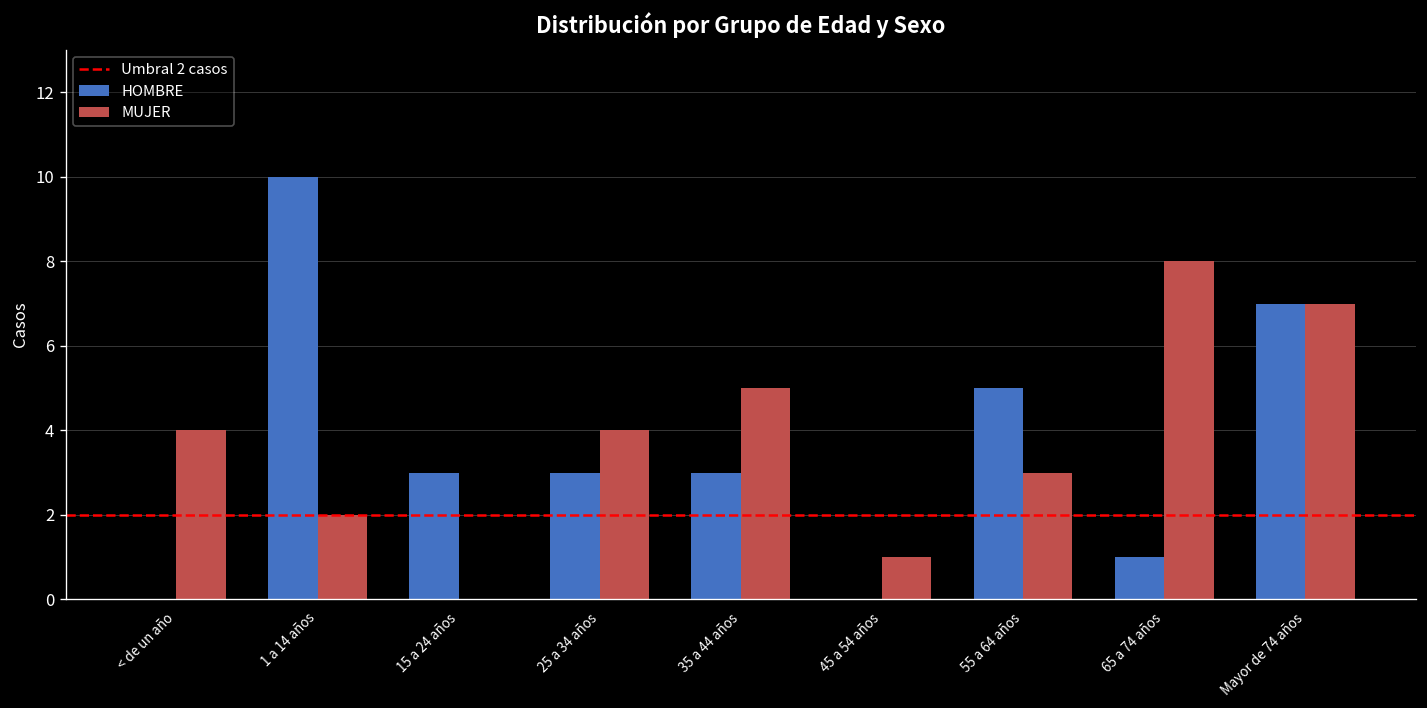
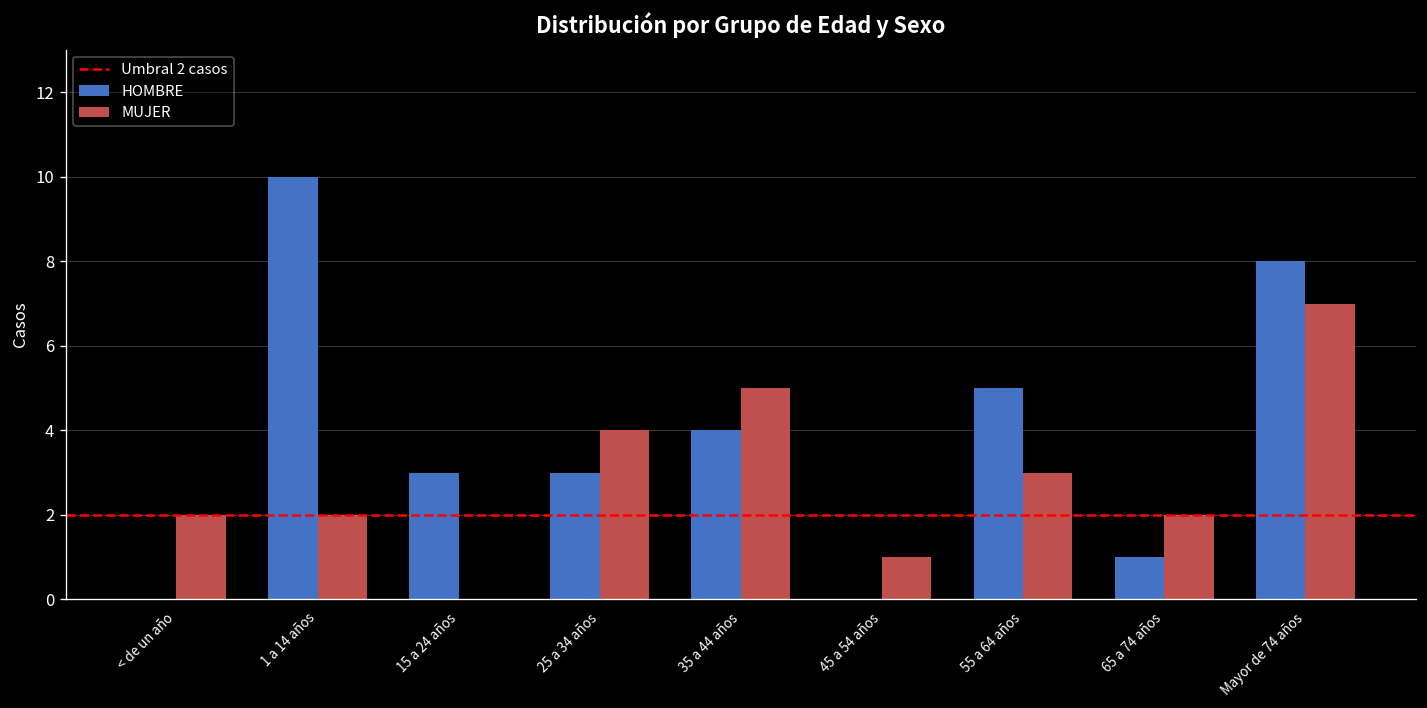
MUJER, < de un año: 4 -> 2
HOMBRE, 35 a 44 años: 3 -> 4
MUJER, 65 a 74 años: 8 -> 2
HOMBRE, Mayor de 74 años: 7 -> 8
